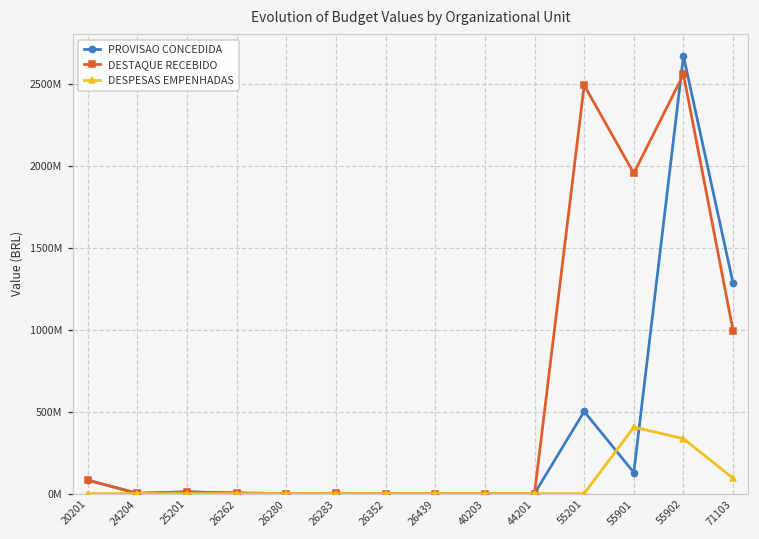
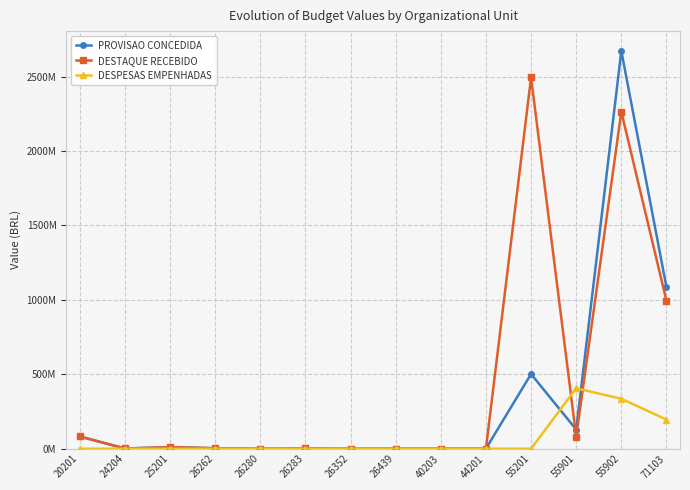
DESTAQUE RECEBIDO, 55901: 1960000000 -> 80000000
DESTAQUE RECEBIDO, 55902: 2560000000 -> 2260000000
PROVISAO CONCEDIDA, 71103: 1280000000 -> 1090000000
DESPESAS EMPENHADAS, 71103: 90000000 -> 200000000
